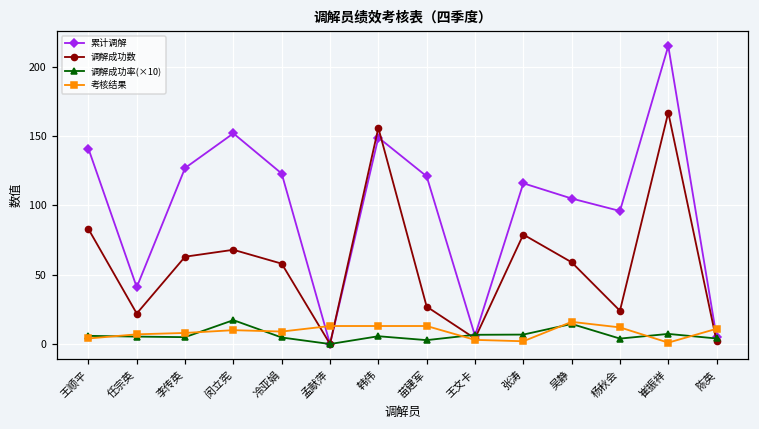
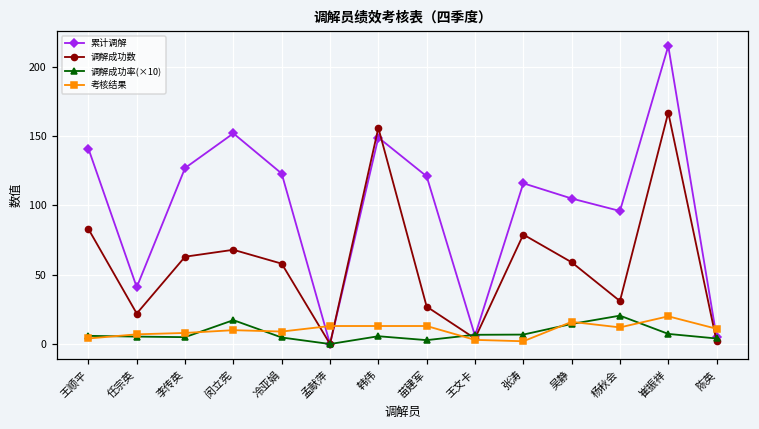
调解成功数, 杨秋会: 24 -> 31
调解成功率(×10), 杨秋会: 4 -> 20
考核结果, 崔振祥: 1 -> 20
